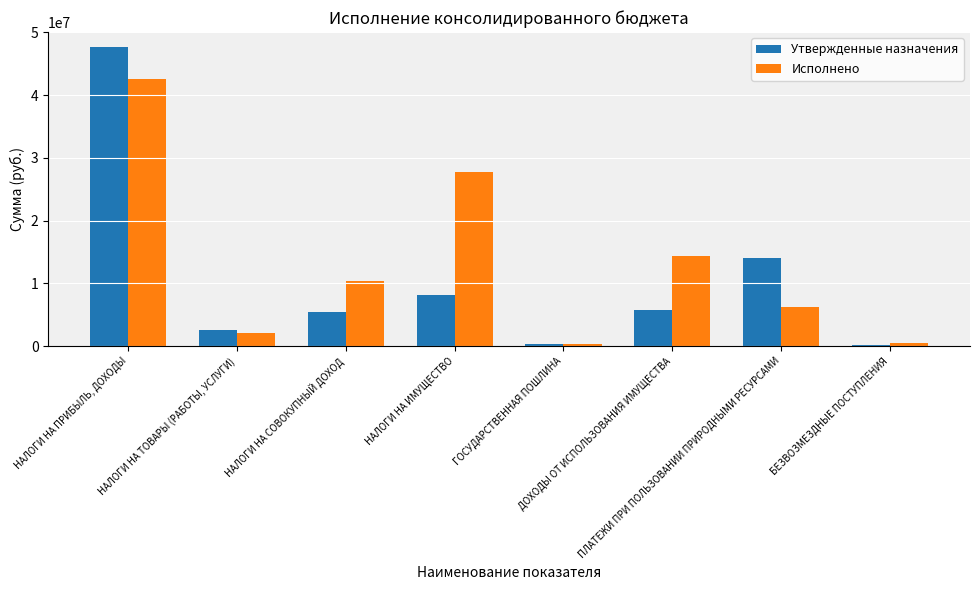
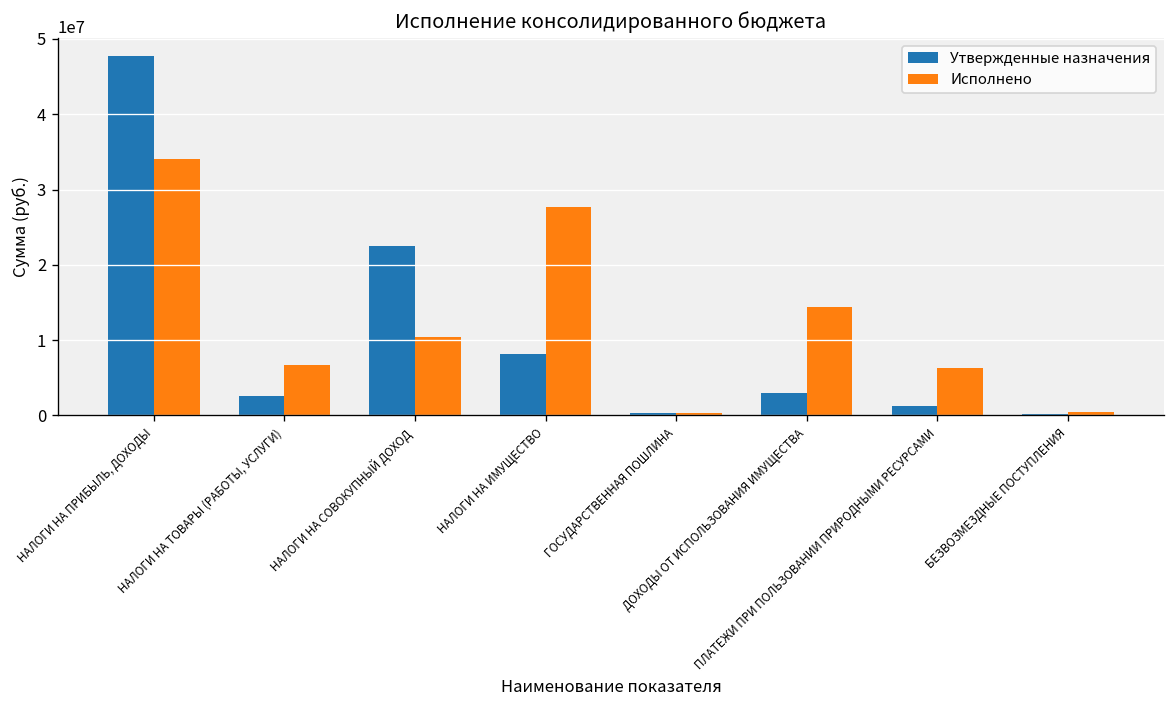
Исполнено, НАЛОГИ НА ПРИБЫЛЬ, ДОХОДЫ: 43000000 -> 34000000
Исполнено, НАЛОГИ НА ТОВАРЫ (РАБОТЫ, УСЛУГИ): 2000000 -> 7000000
Утвержденные назначения, НАЛОГИ НА СОВОКУПНЫЙ ДОХОД: 5000000 -> 22000000
Утвержденные назначения, ДОХОДЫ ОТ ИСПОЛЬЗОВАНИЯ ИМУЩЕСТВА: 6000000 -> 3000000
Утвержденные назначения, ПЛАТЕЖИ ПРИ ПОЛЬЗОВАНИИ ПРИРОДНЫМИ РЕСУРСАМИ: 14000000 -> 1000000
